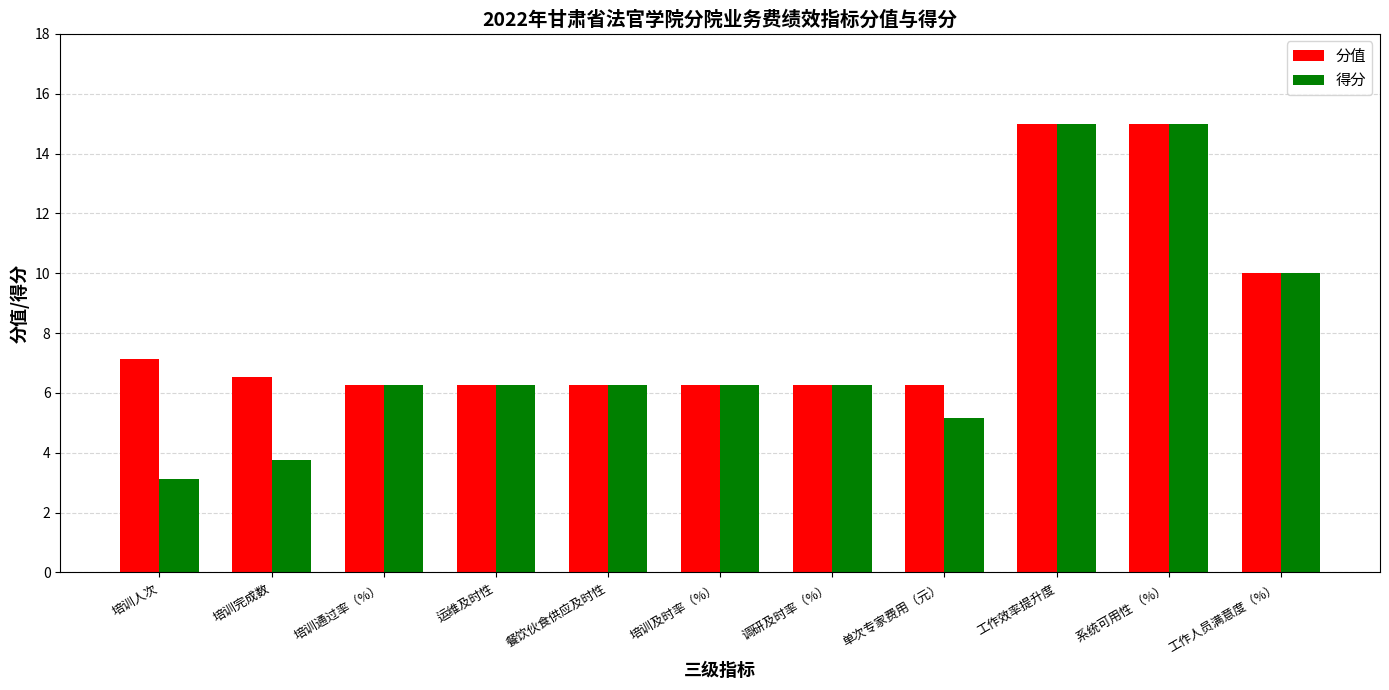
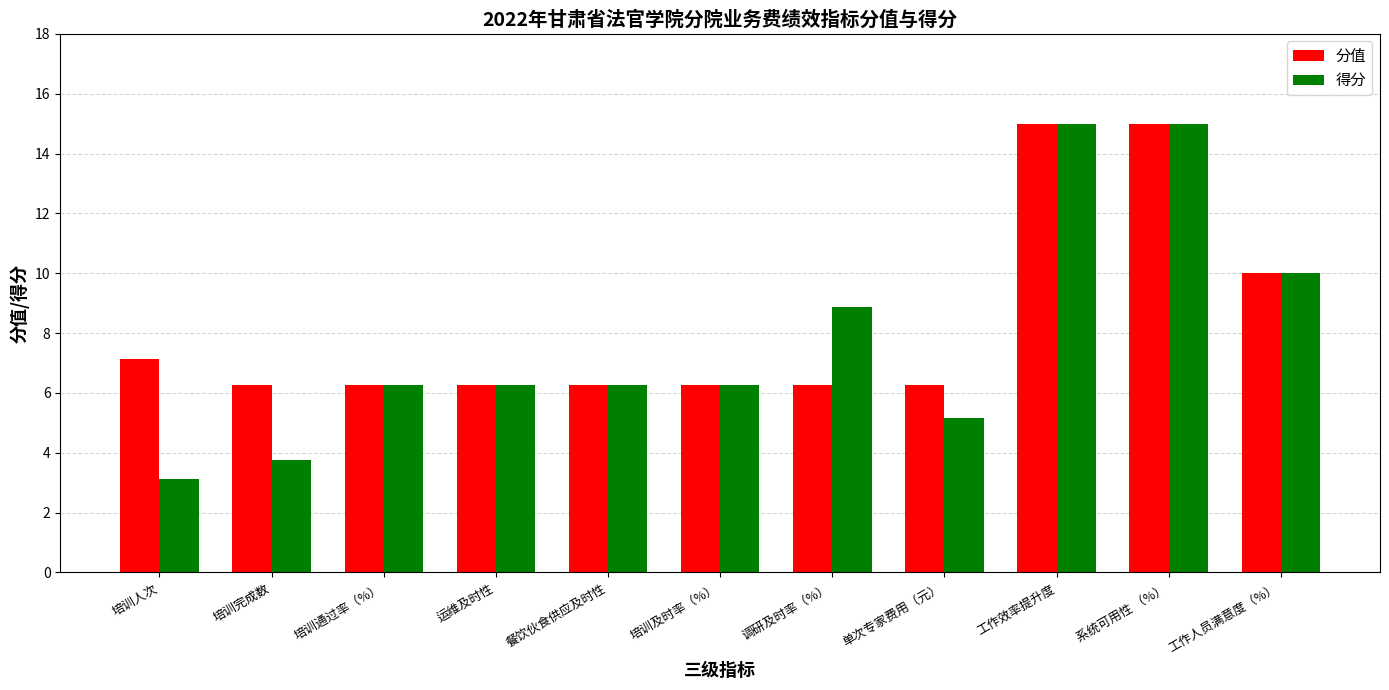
分值, 培训完成数: 6.5 -> 6.3
得分, 调研及时率（%）: 6.3 -> 8.9
